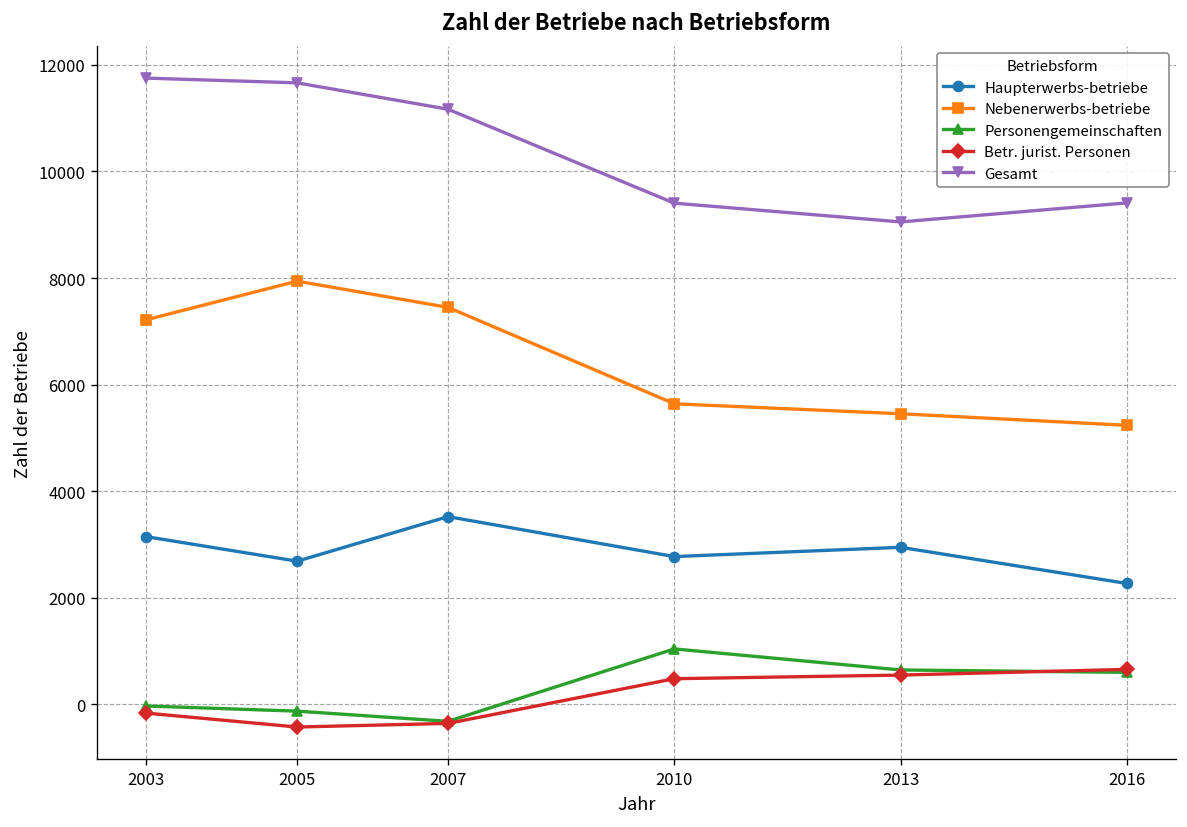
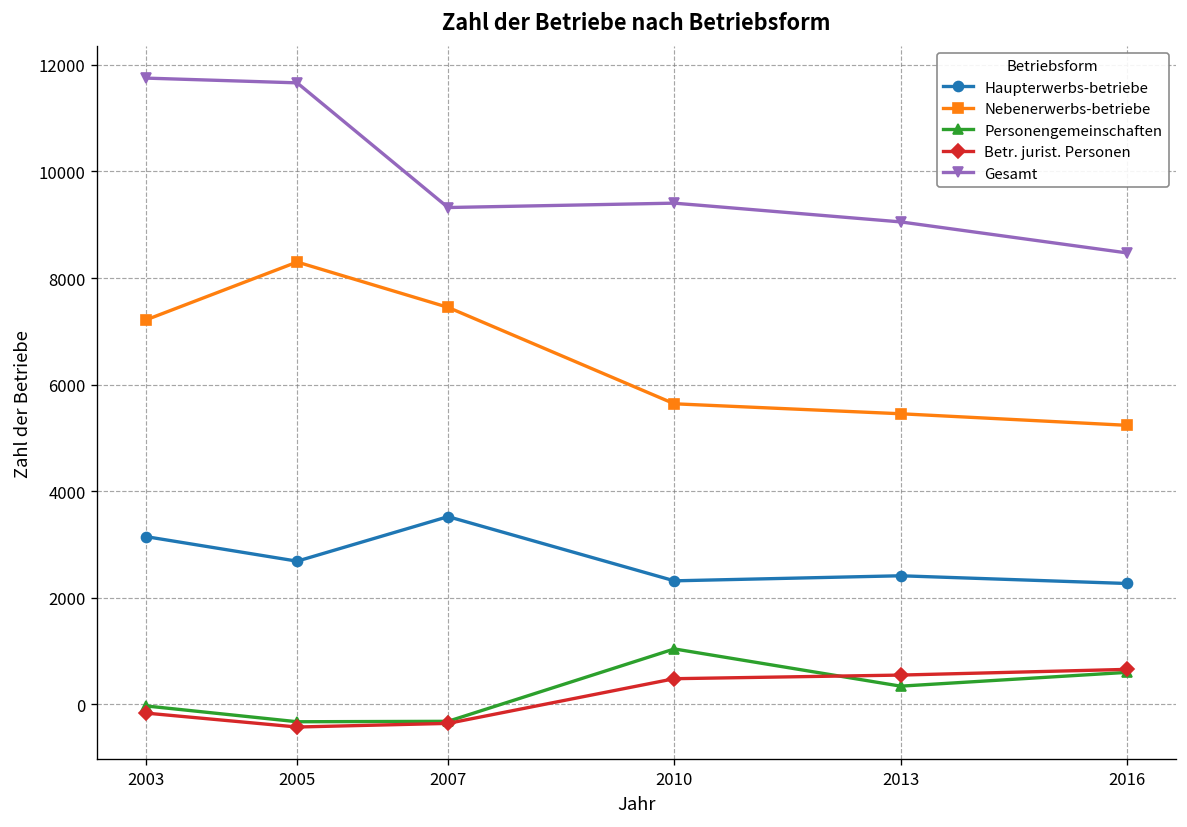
Nebenerwerbs-betriebe, 2005: 7900 -> 8300
Personengemeinschaften, 2005: -100 -> -300
Gesamt, 2007: 11200 -> 9300
Haupterwerbs-betriebe, 2010: 2800 -> 2300
Haupterwerbs-betriebe, 2013: 2900 -> 2400
Personengemeinschaften, 2013: 600 -> 300
Gesamt, 2016: 9400 -> 8500
